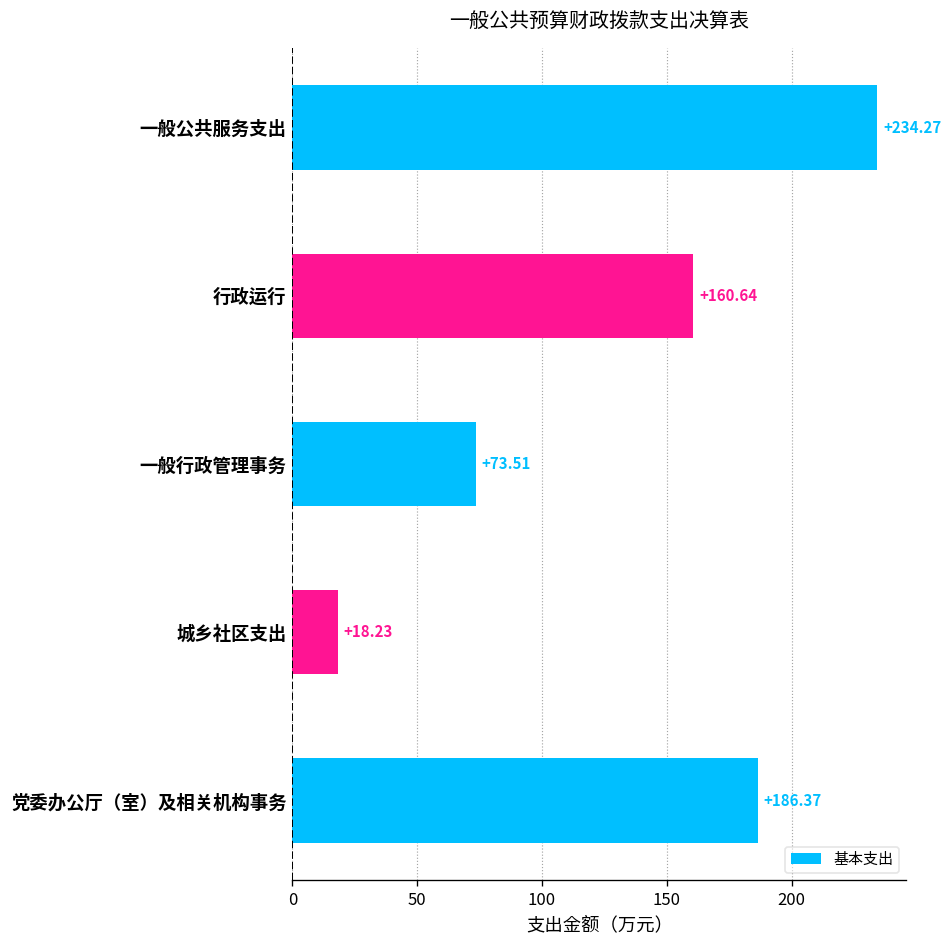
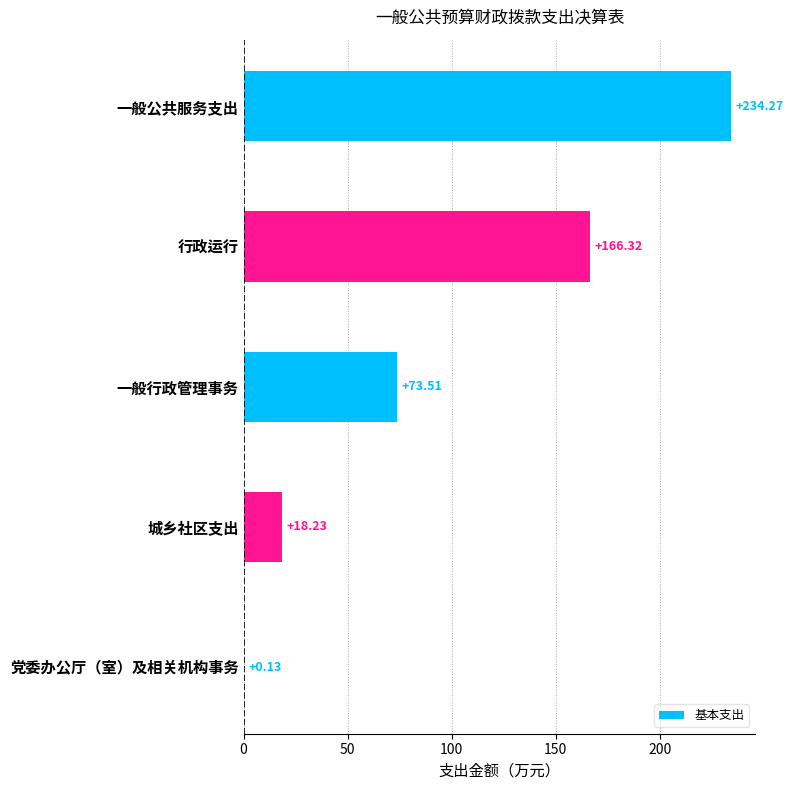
行政运行: +160.64 -> +166.32
党委办公厅（室）及相关机构事务: +186.37 -> +0.13
